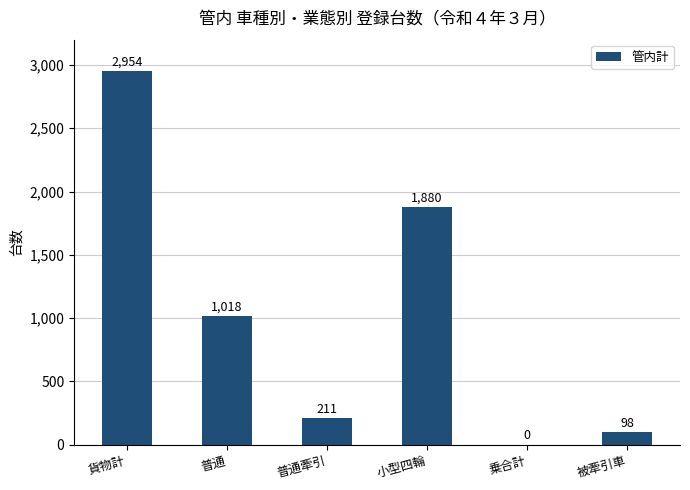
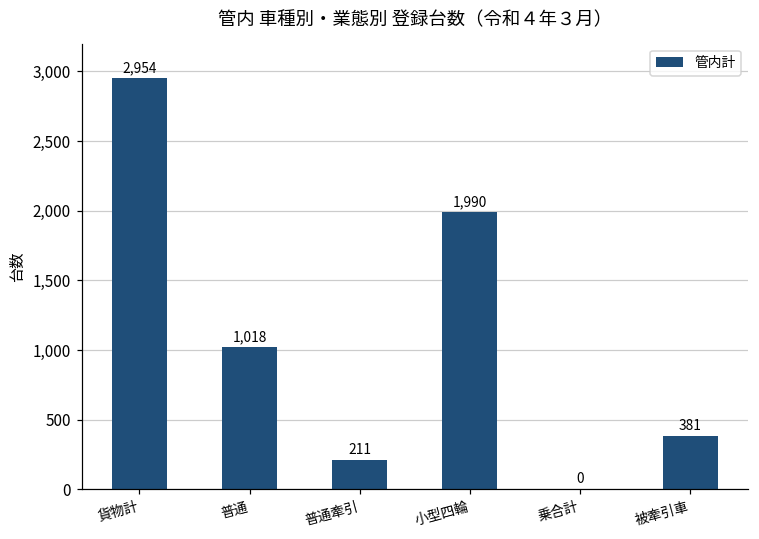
小型四輪: 1,880 -> 1,990
被牽引車: 98 -> 381
